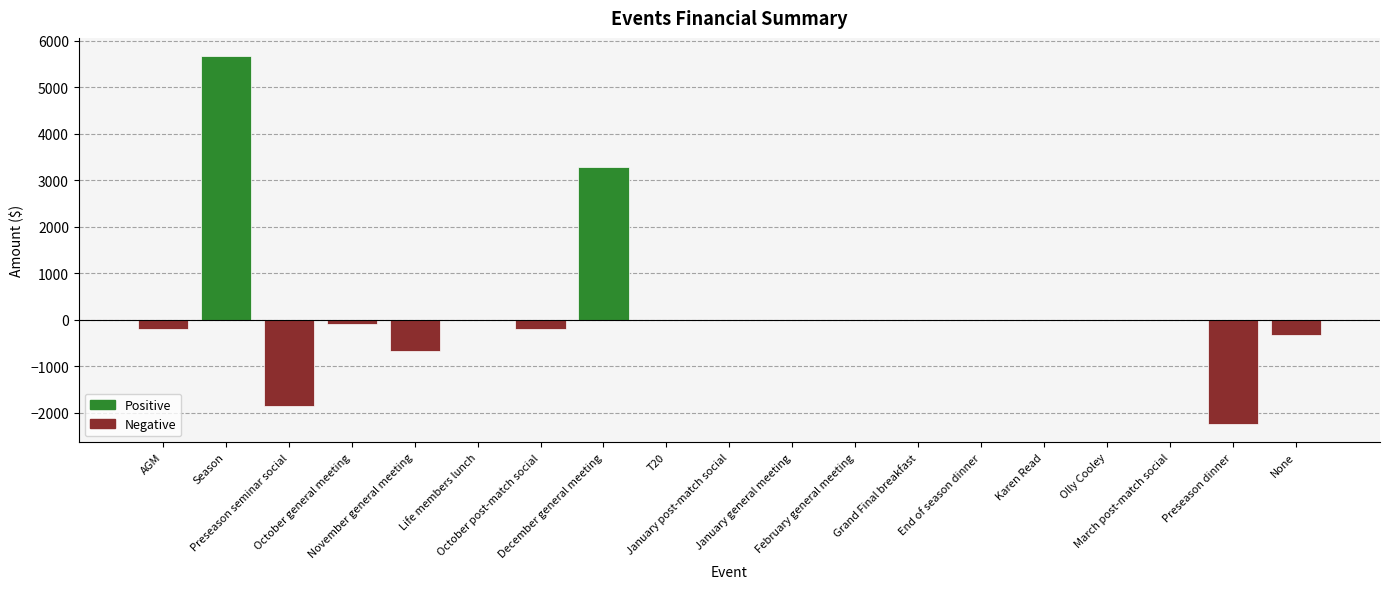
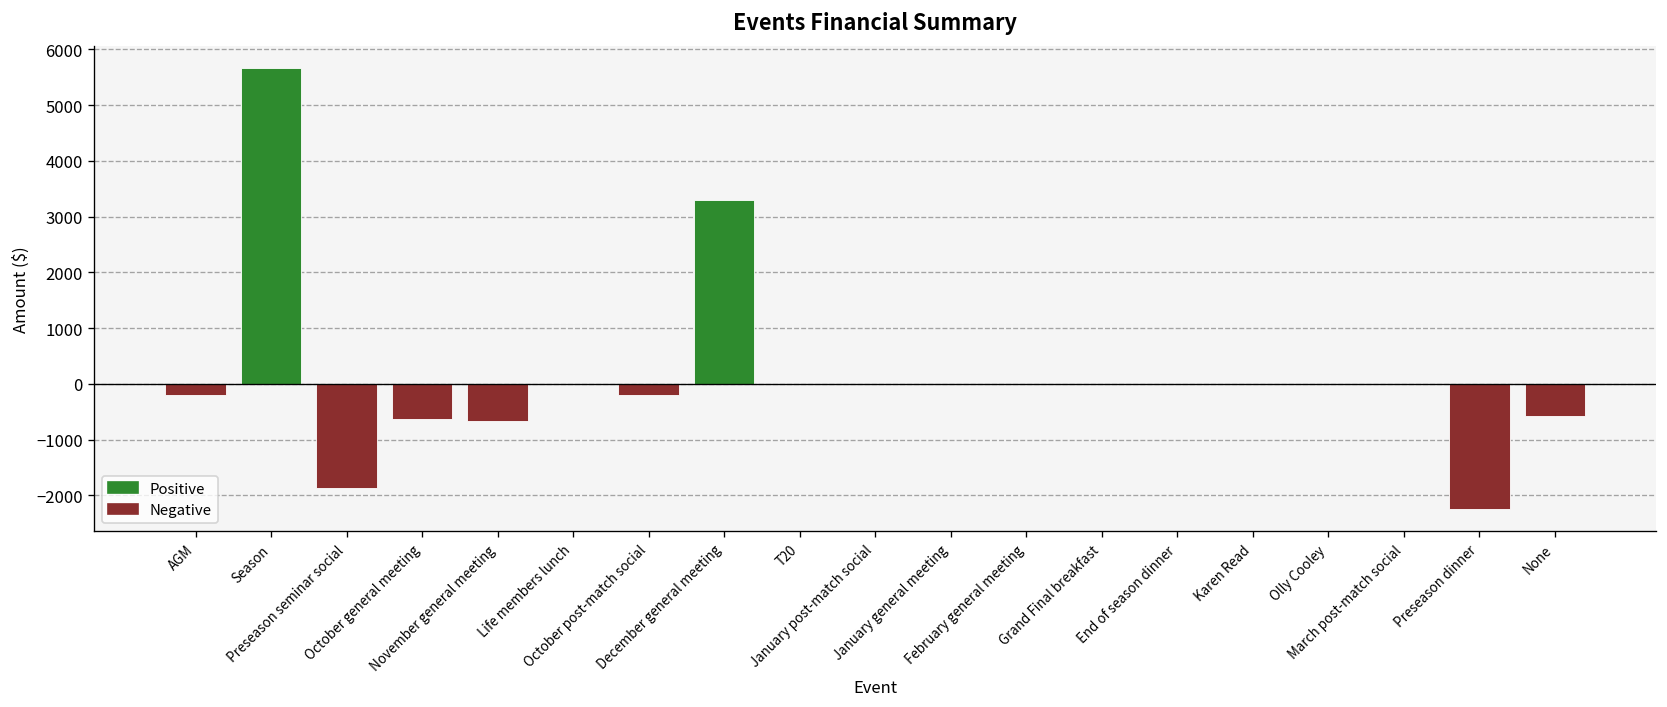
October general meeting: -100 -> -600
None: -300 -> -600
